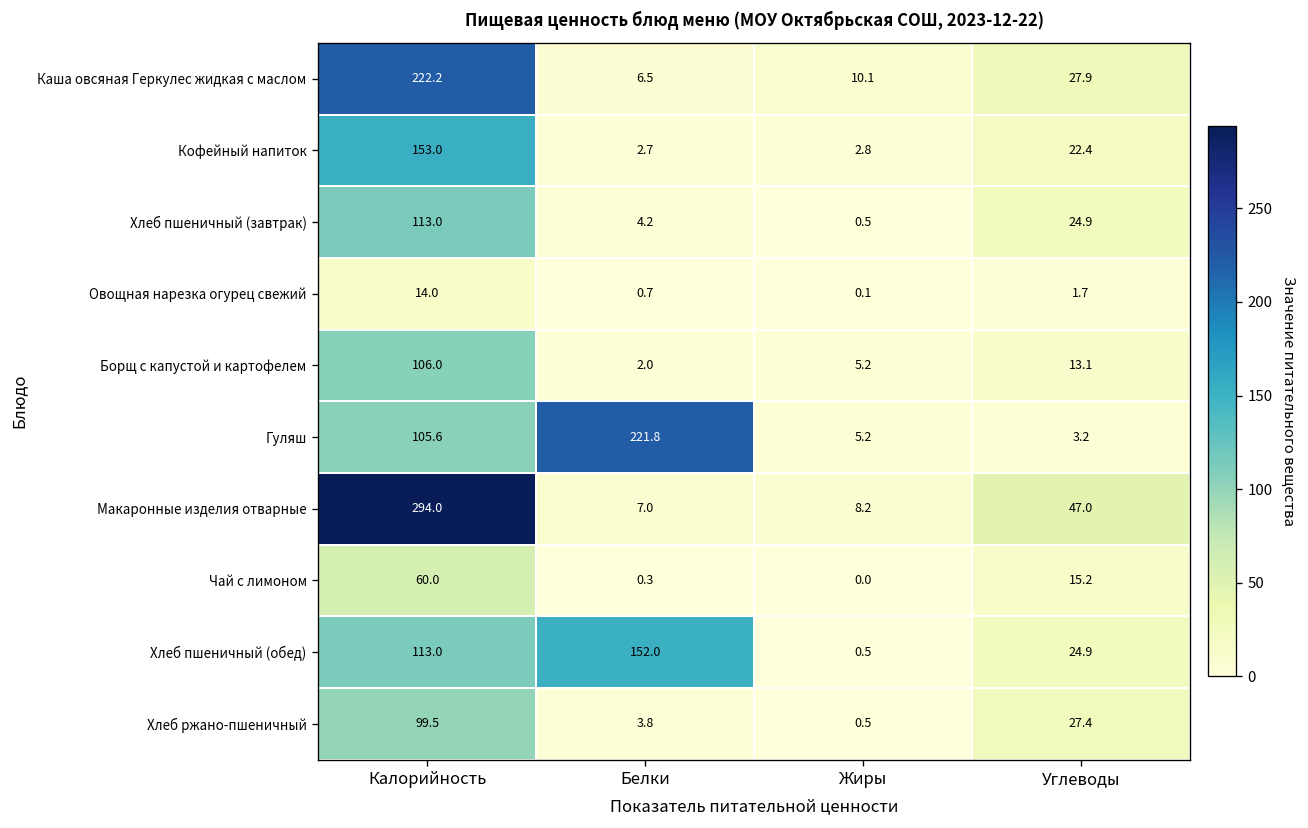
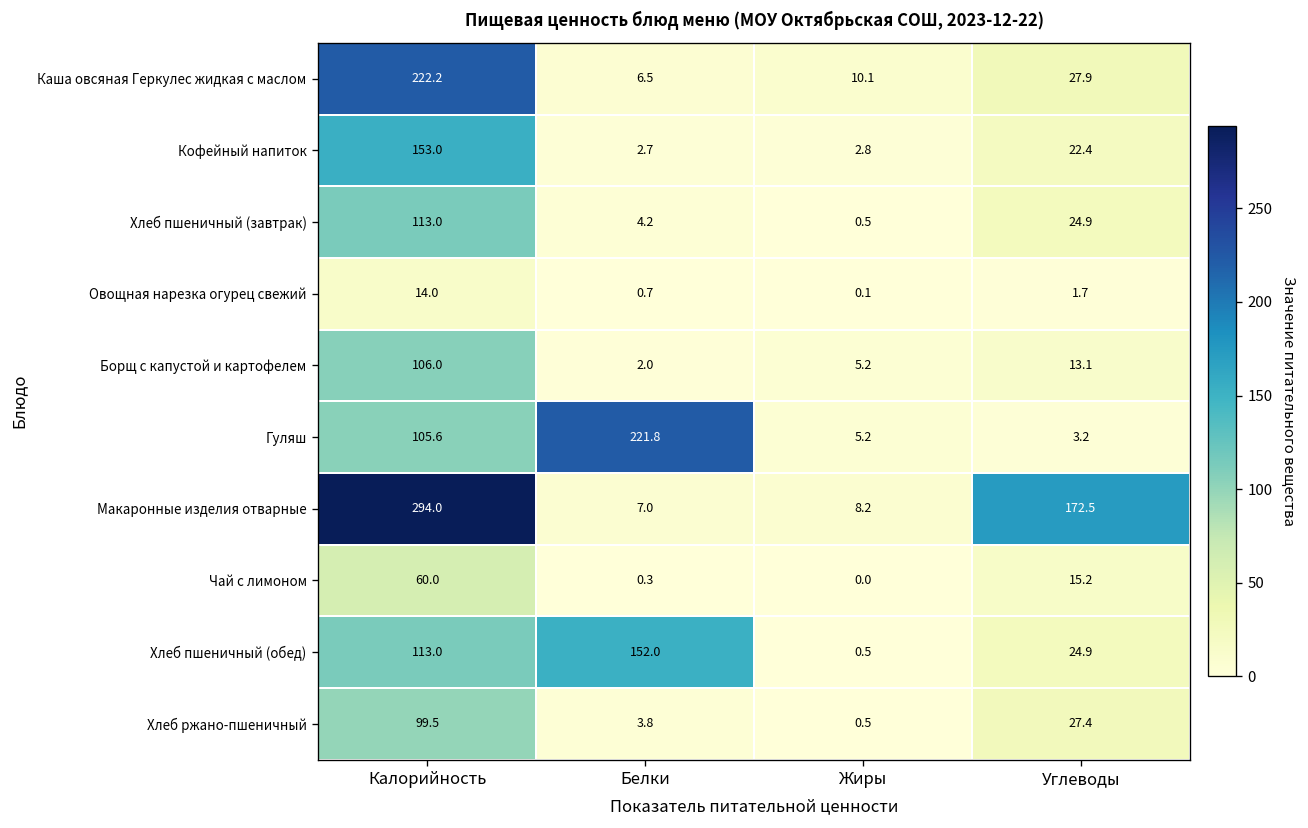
Макаронные изделия отварные, Углеводы: 47.0 -> 172.5
